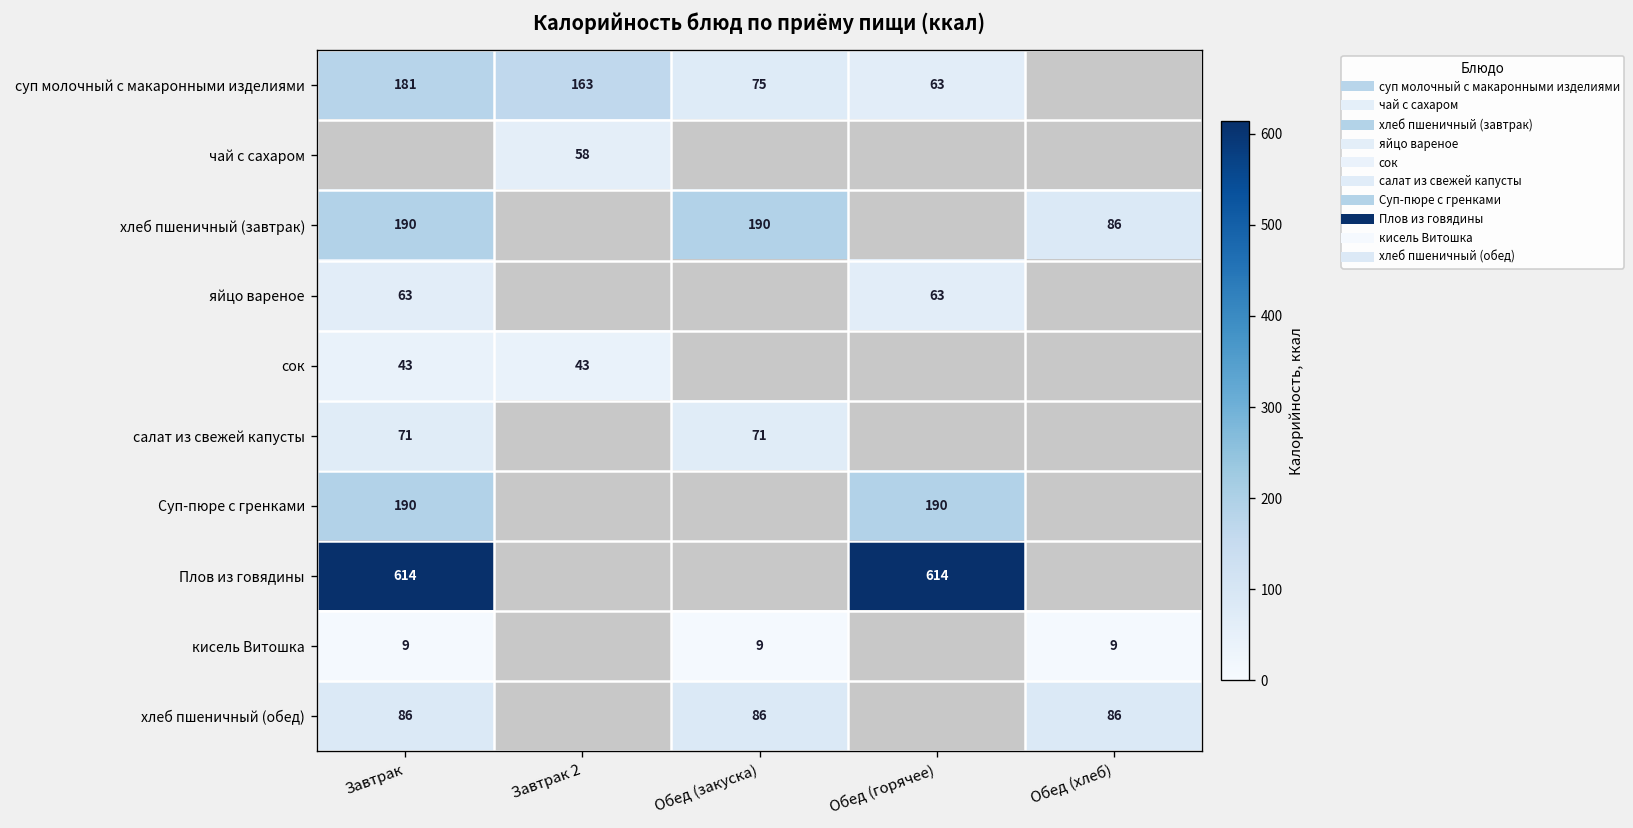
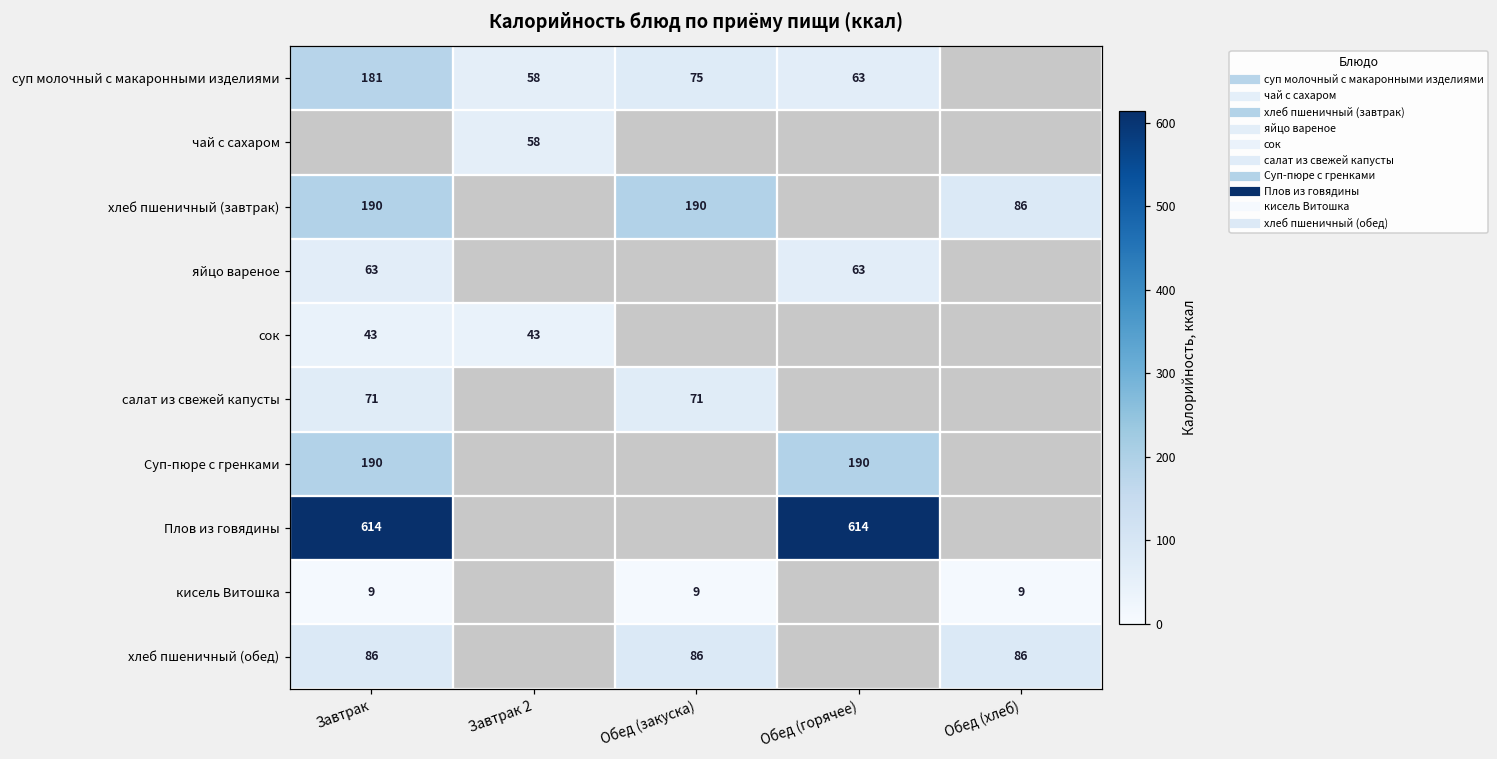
суп молочный с макаронными изделиями, Завтрак 2: 163 -> 58
